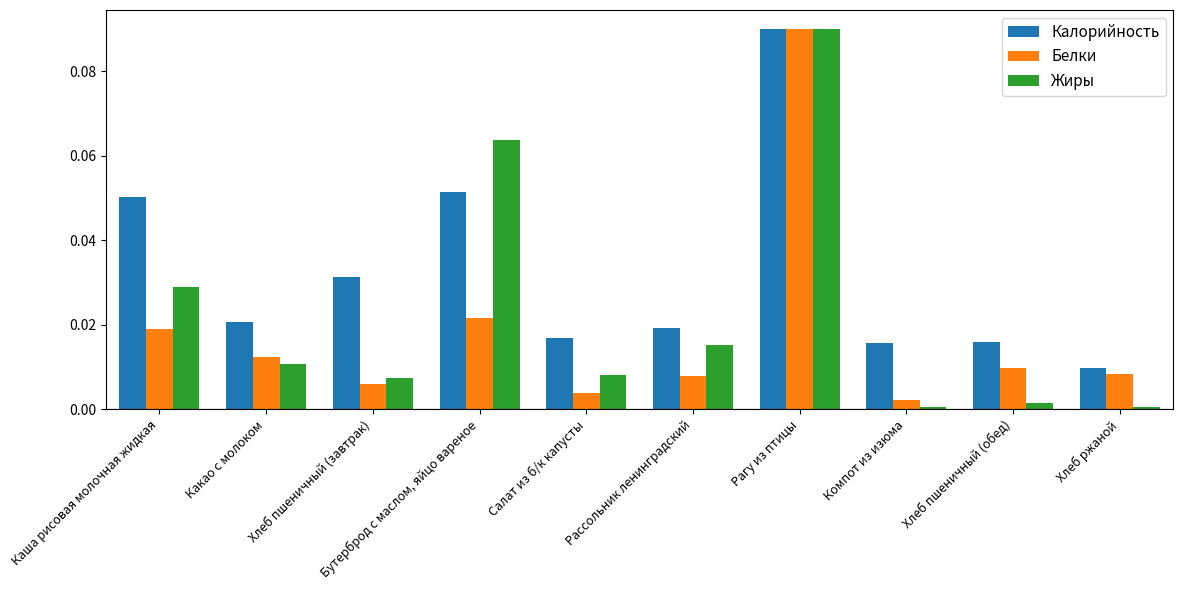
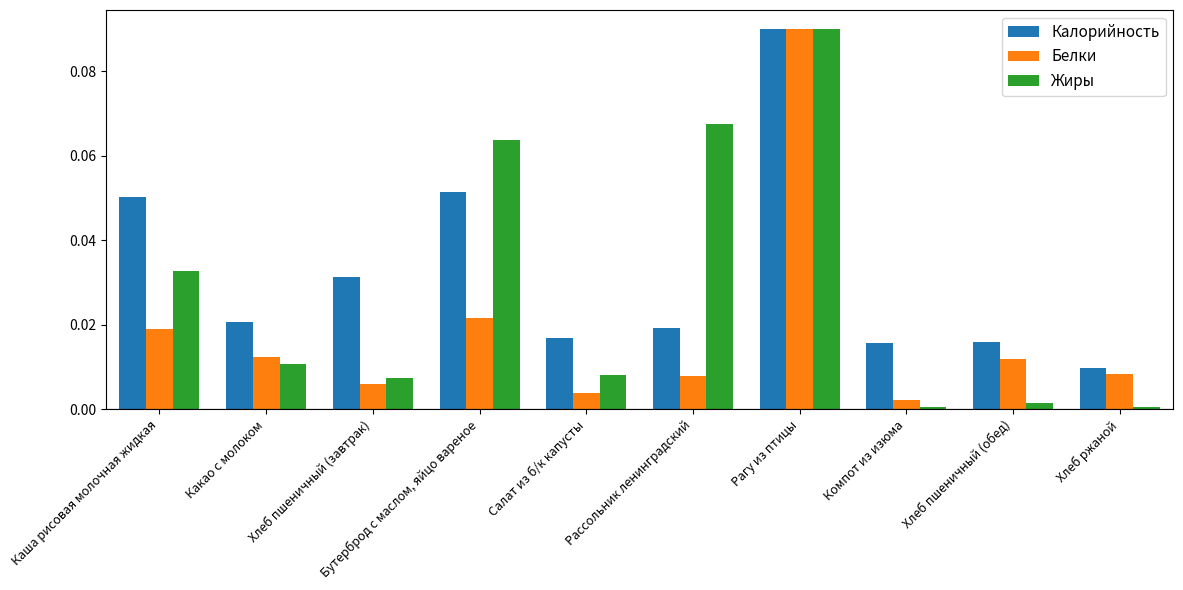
Жиры, Каша рисовая молочная жидкая: 0.029 -> 0.033
Жиры, Рассольник ленинградский: 0.015 -> 0.068
Белки, Хлеб пшеничный (обед): 0.010 -> 0.012
